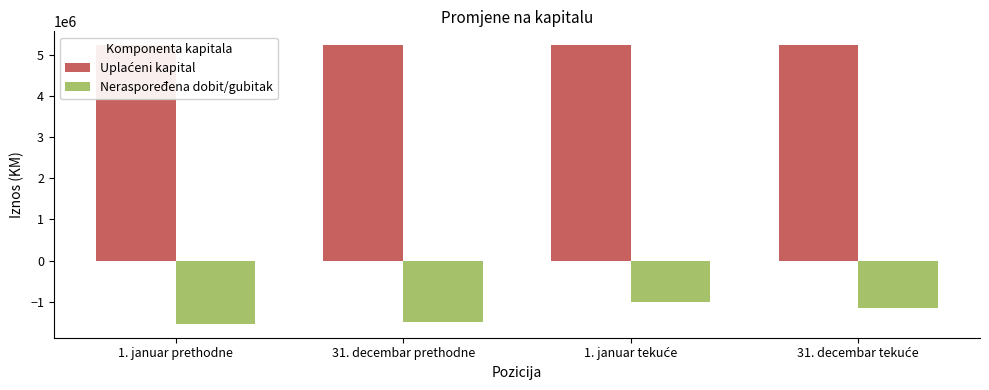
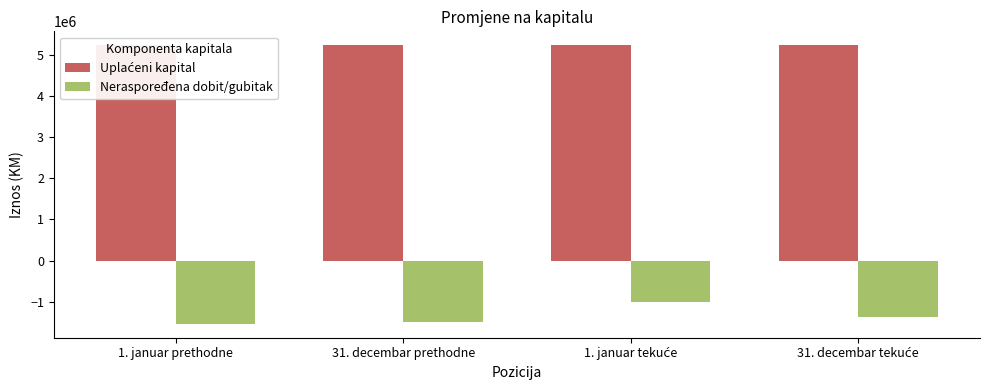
Neraspoređena dobit/gubitak, 31. decembar tekuće: -1200000 -> -1400000
